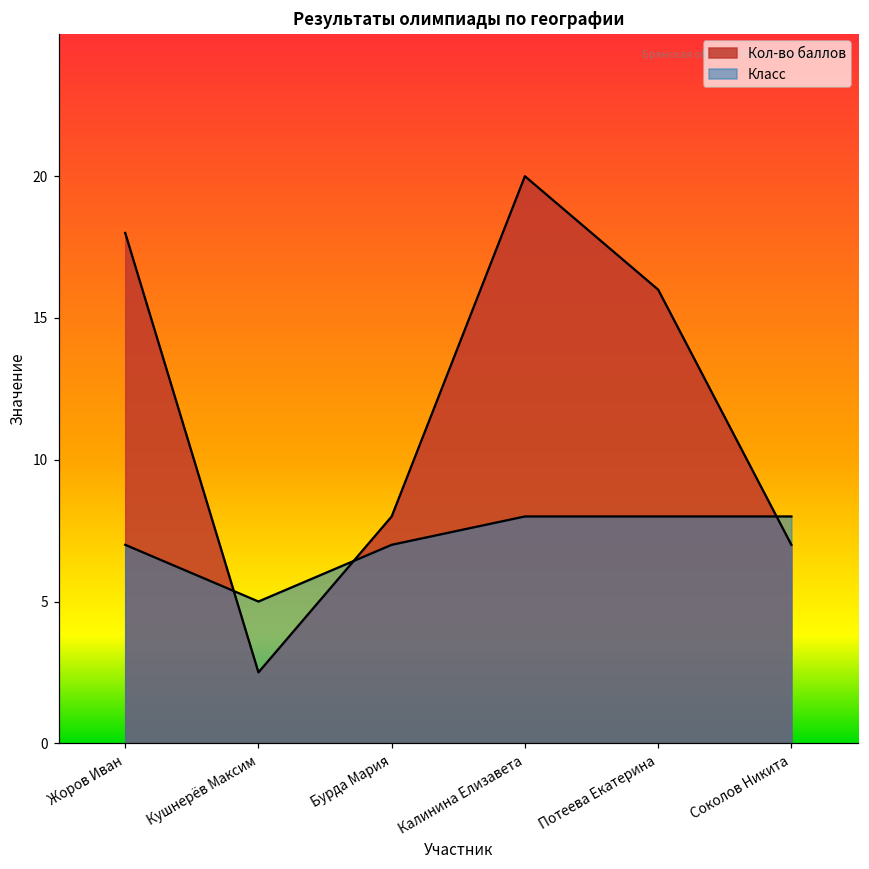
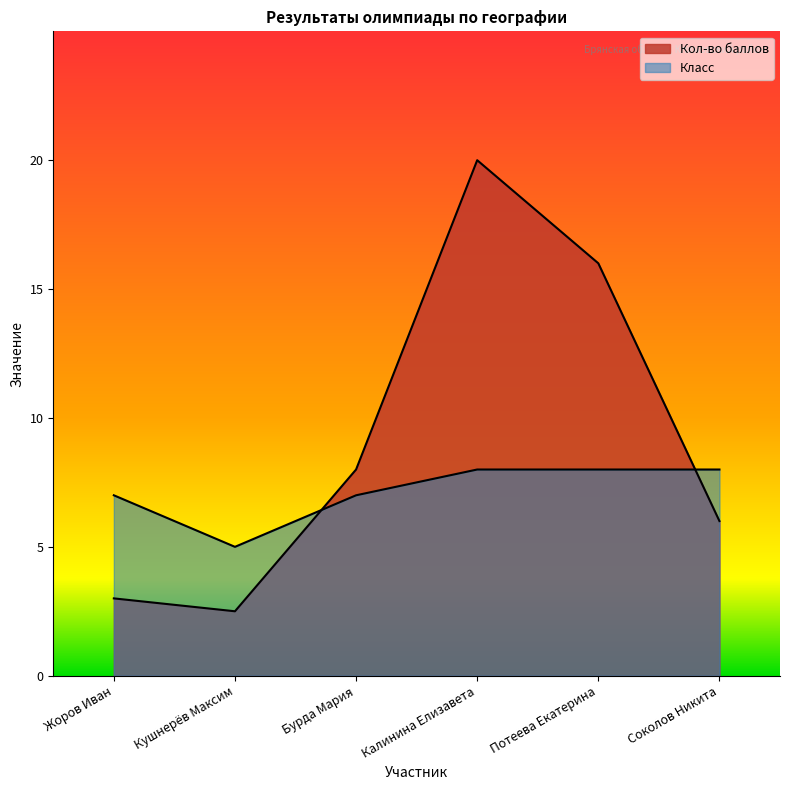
Кол-во баллов, Жоров Иван: 18 -> 3
Кол-во баллов, Соколов Никита: 7 -> 6
